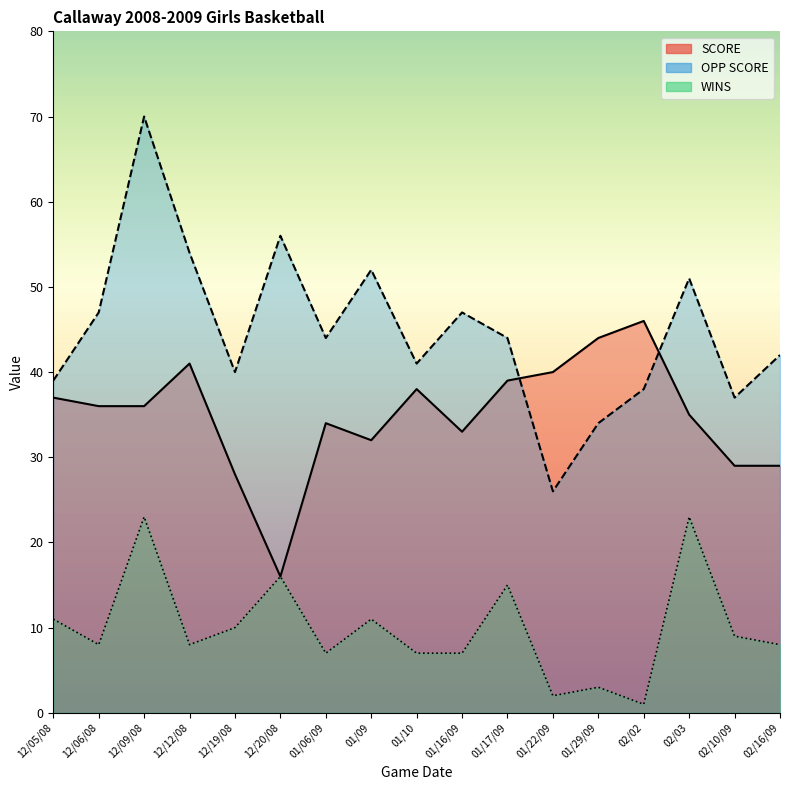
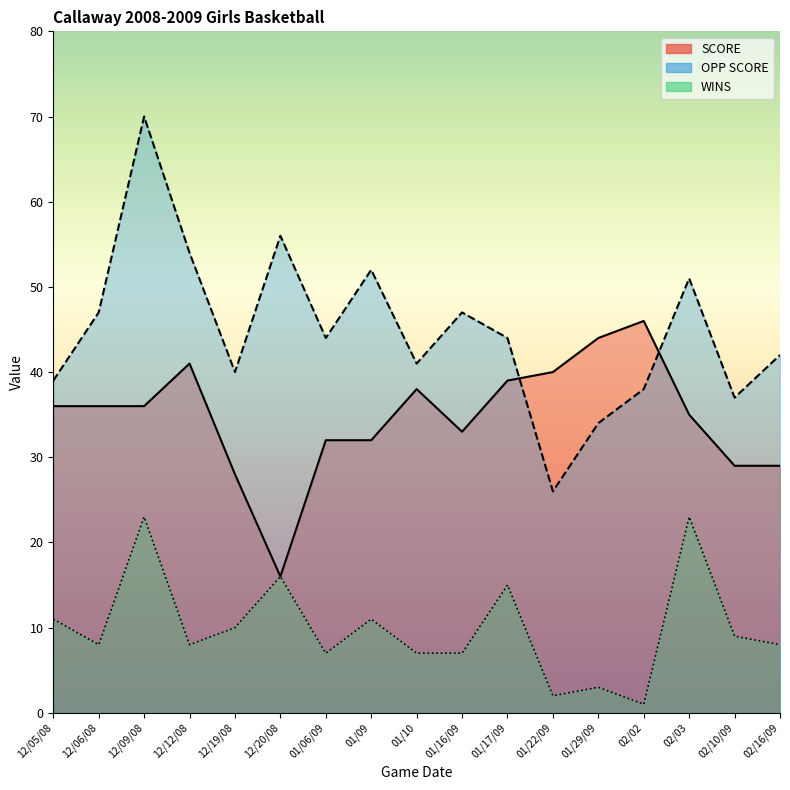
SCORE, 12/05/08: 37 -> 36
SCORE, 01/06/09: 34 -> 32
